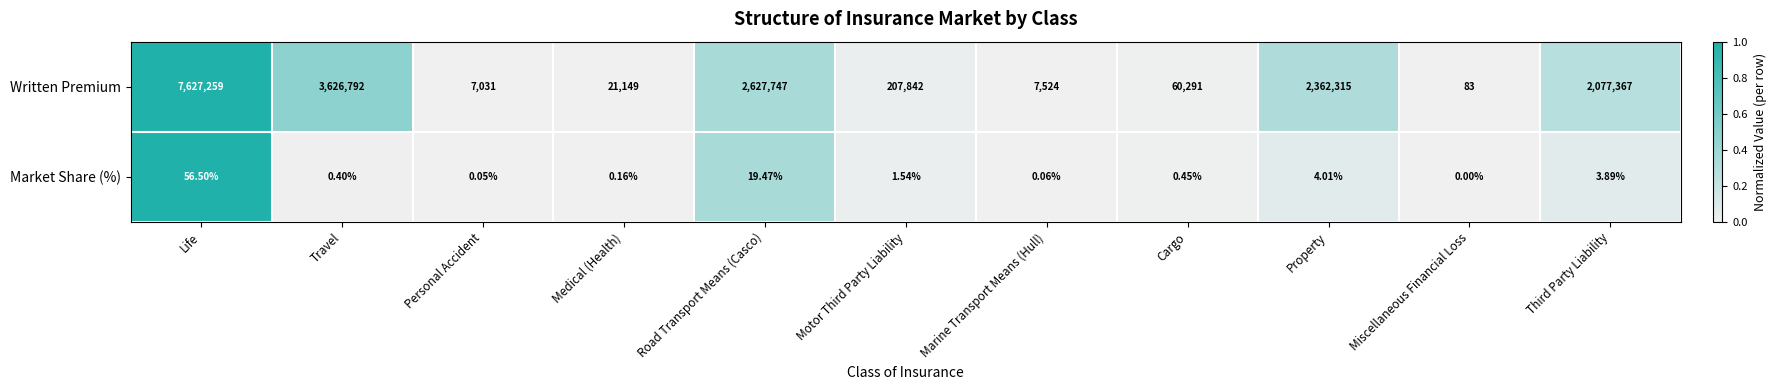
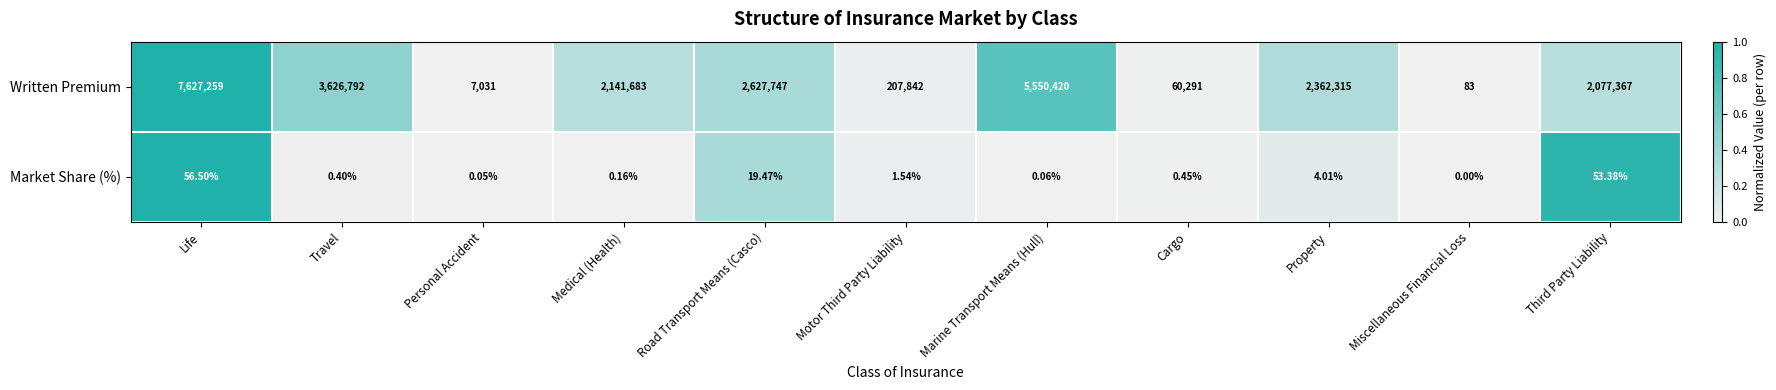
Written Premium, Medical (Health): 21,149 -> 2,141,683
Written Premium, Marine Transport Means (Hull): 7,524 -> 5,550,420
Market Share (%), Third Party Liability: 3.89% -> 53.38%
